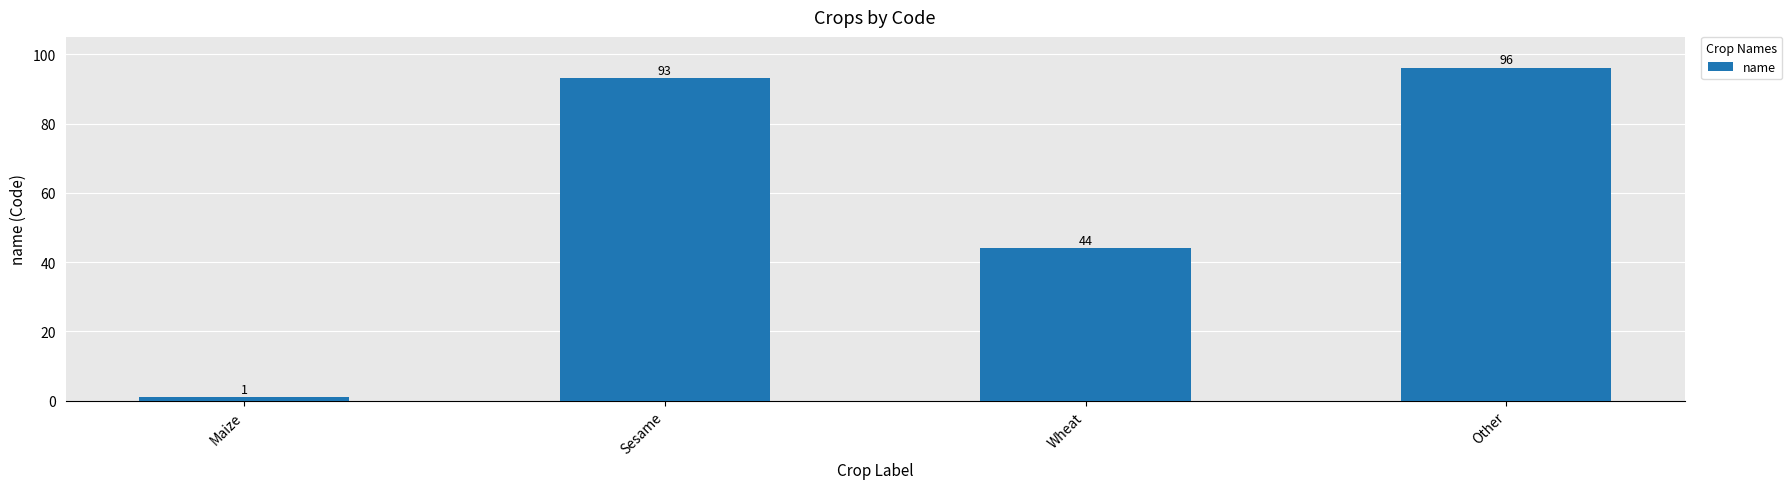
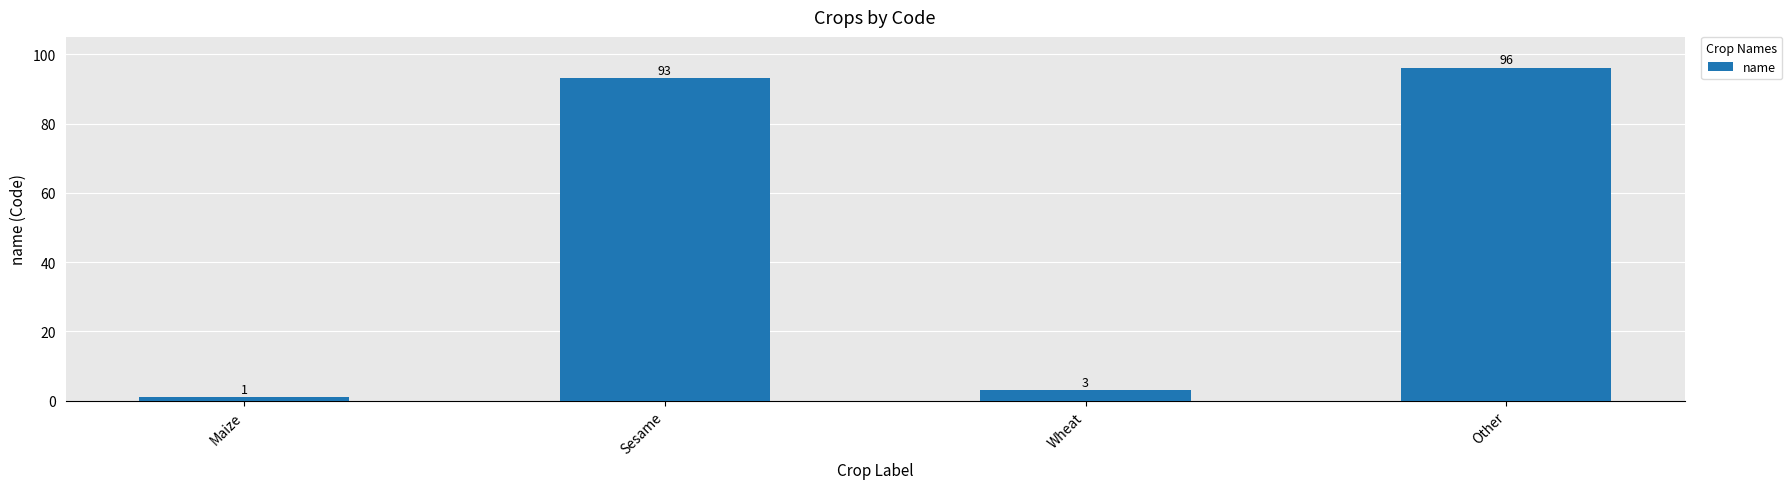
Wheat: 44 -> 3
